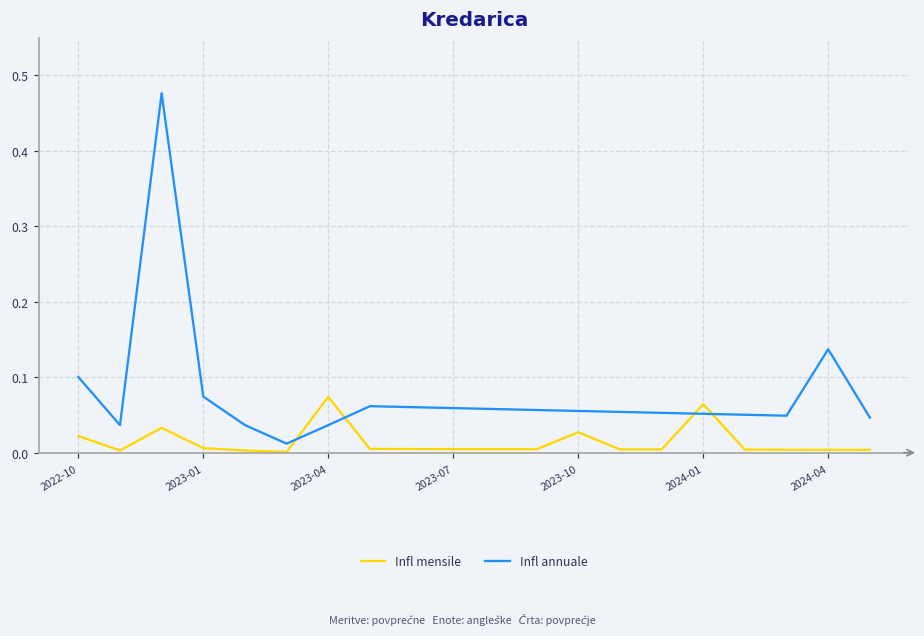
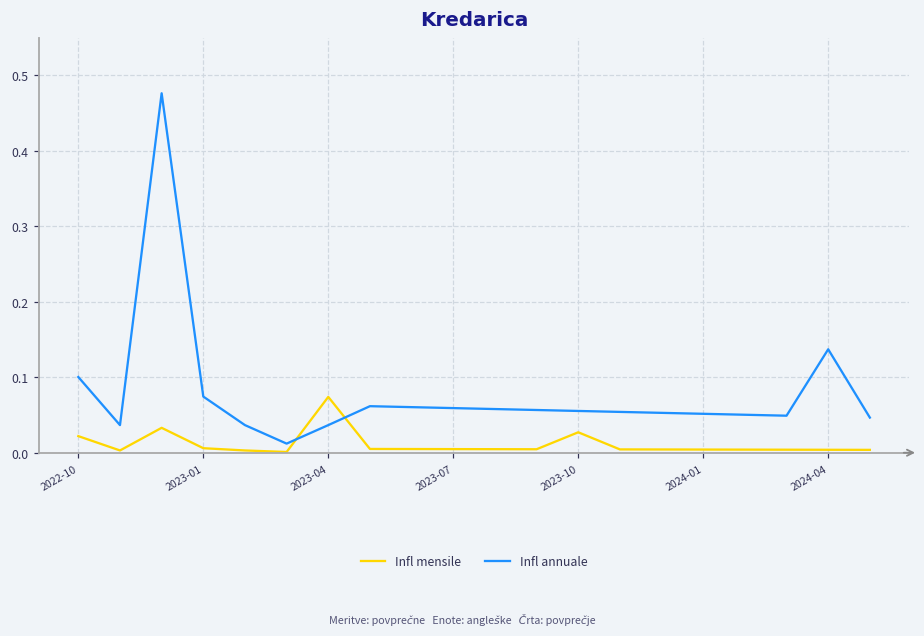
Infl mensile, 2024-01: 0.06 -> 0.00
